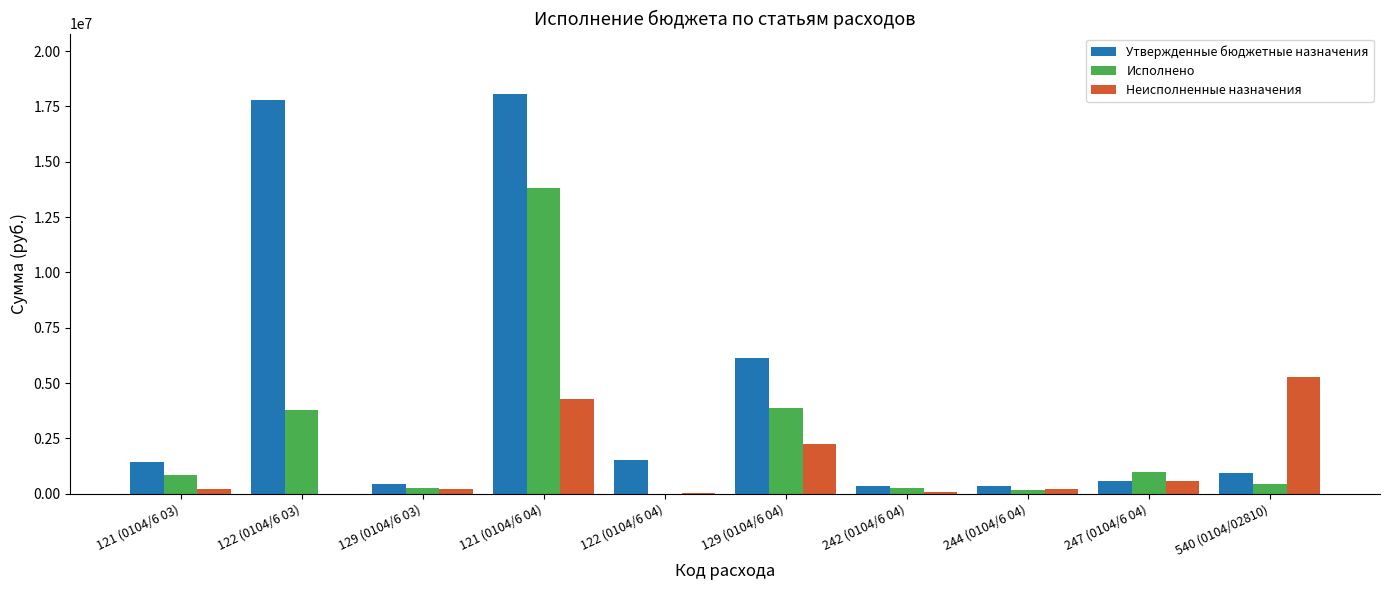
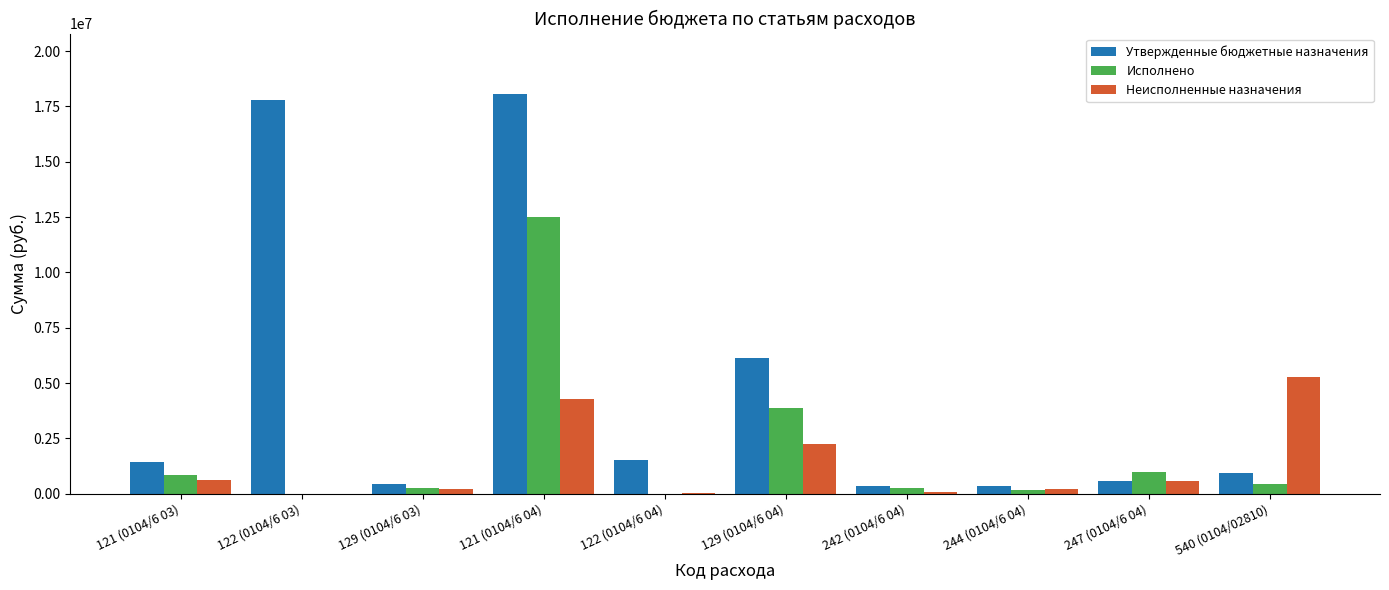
Неисполненные назначения, 121 (0104/6 03): 200000 -> 600000
Исполнено, 122 (0104/6 03): 3800000 -> 0
Исполнено, 121 (0104/6 04): 13800000 -> 12500000
